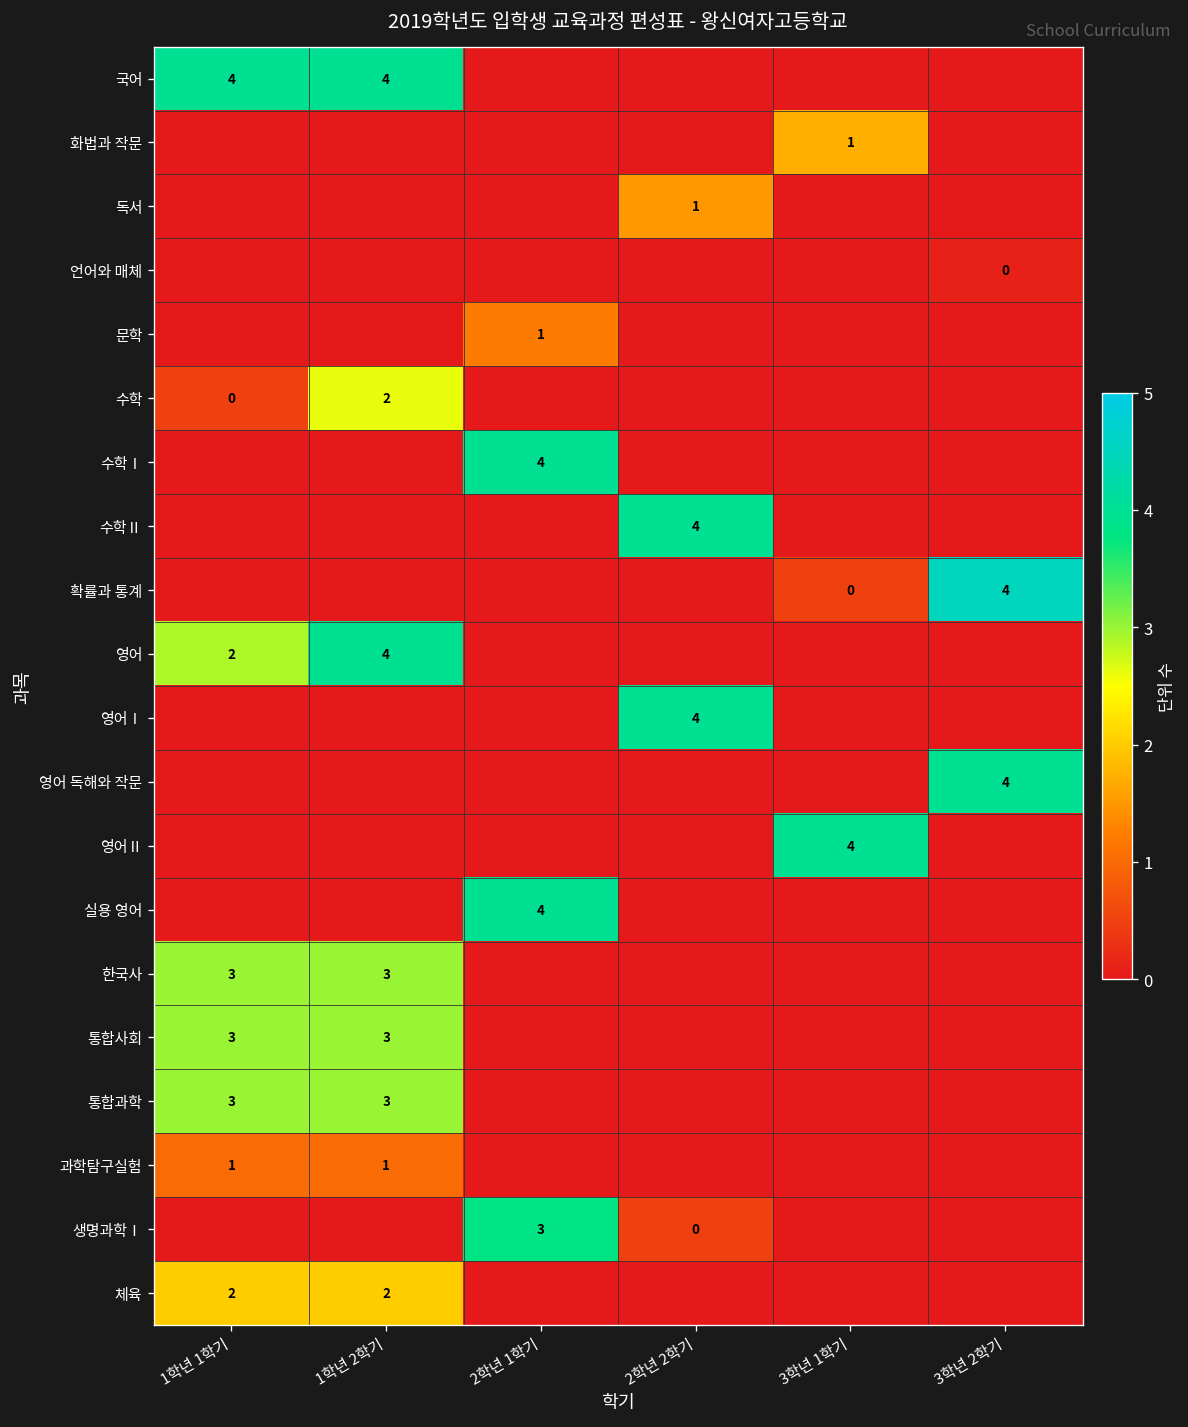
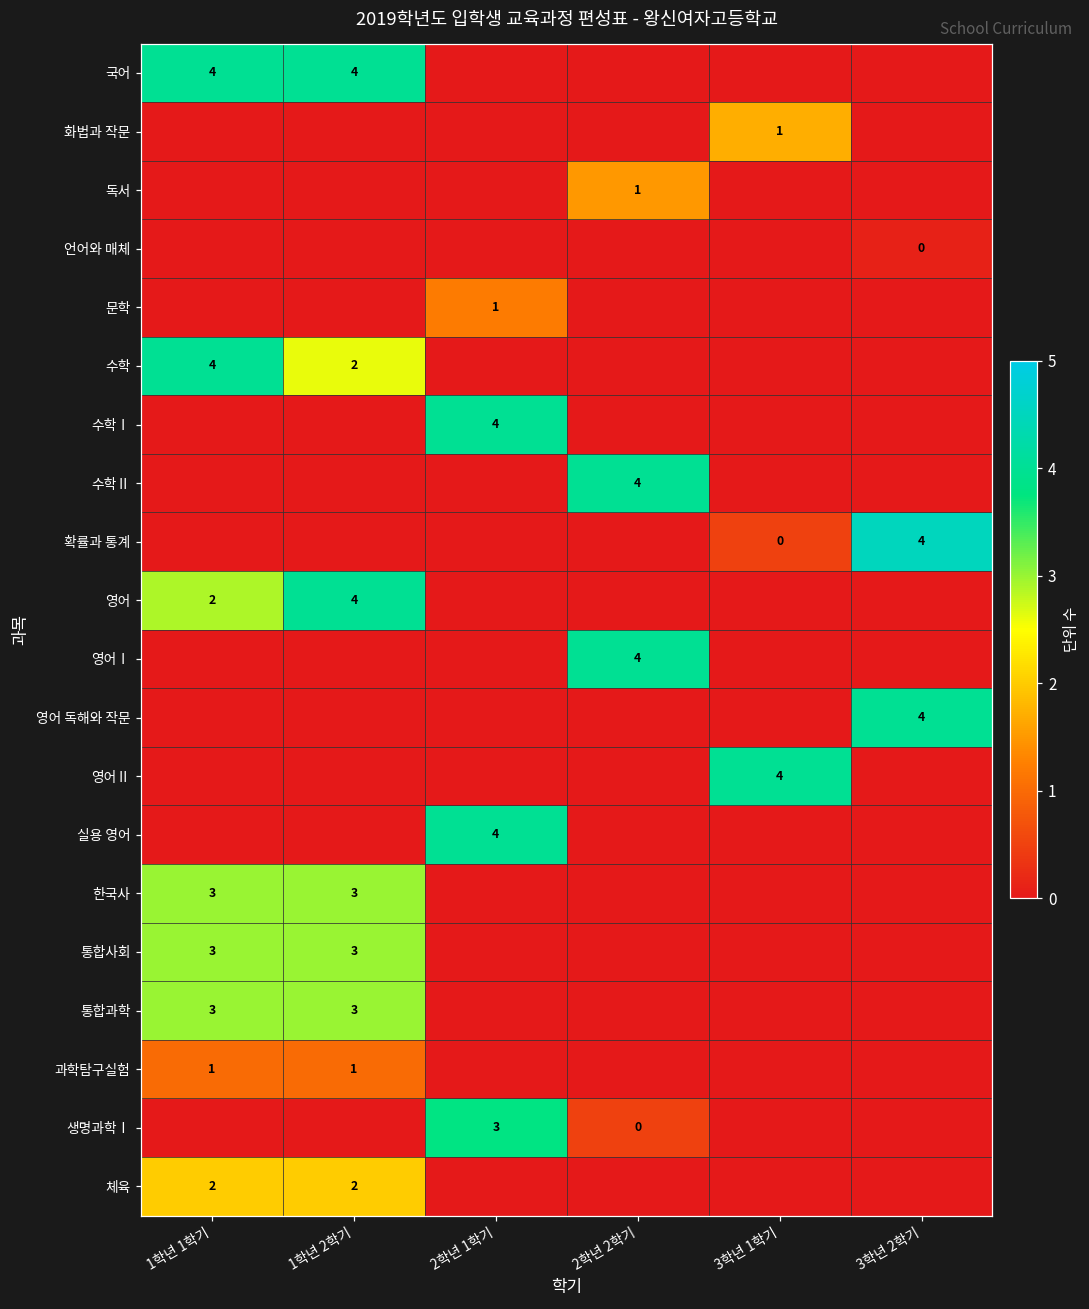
수학, 1학년 1학기: 0 -> 4
